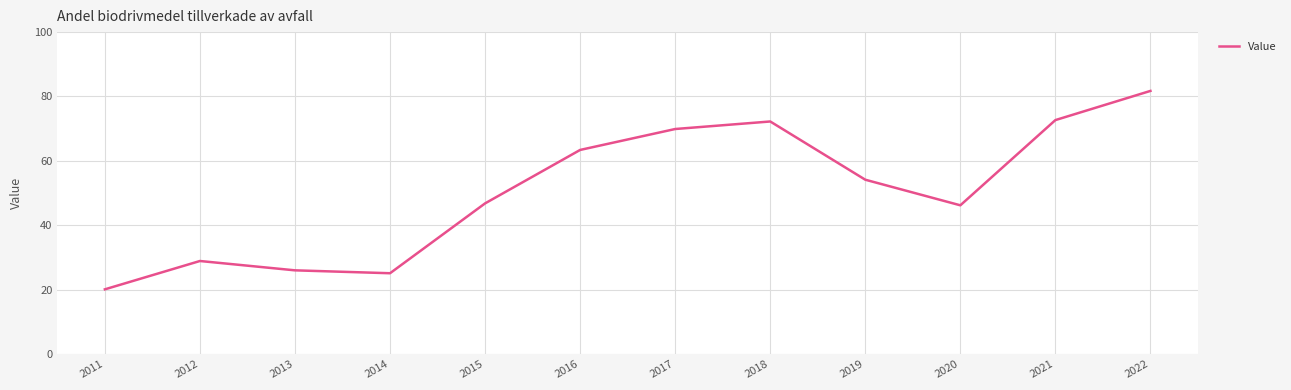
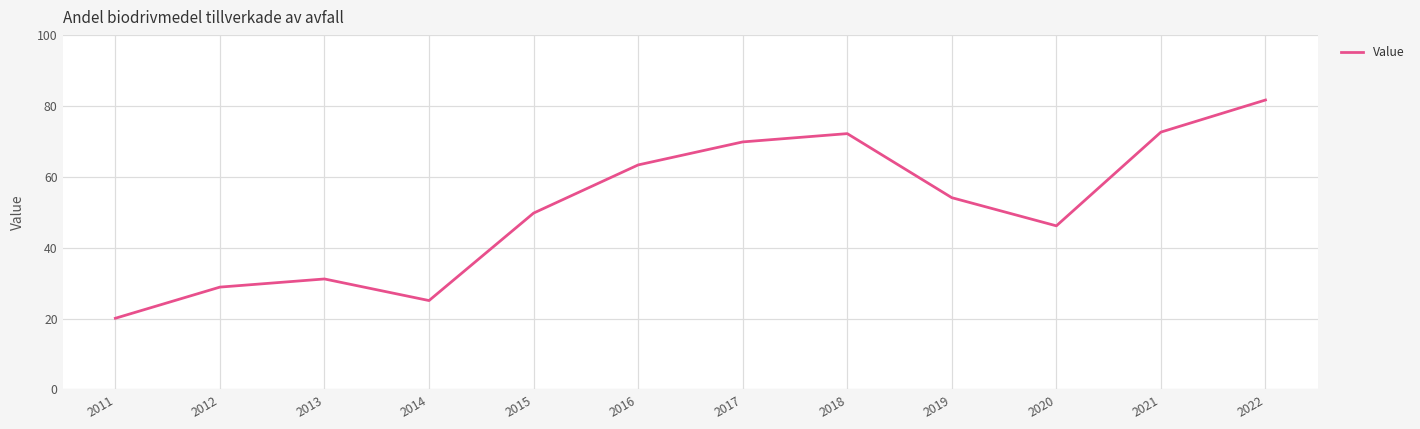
2013: 26 -> 31
2015: 47 -> 50
